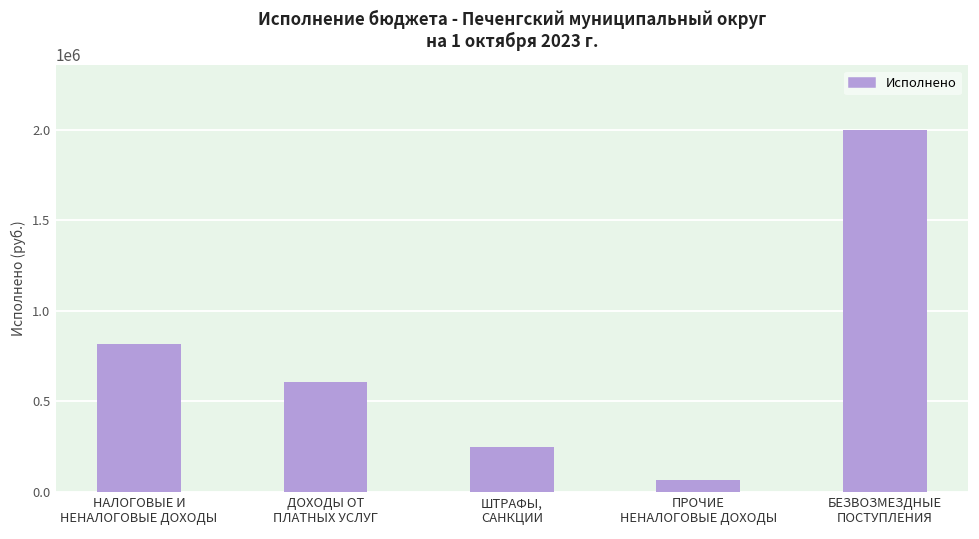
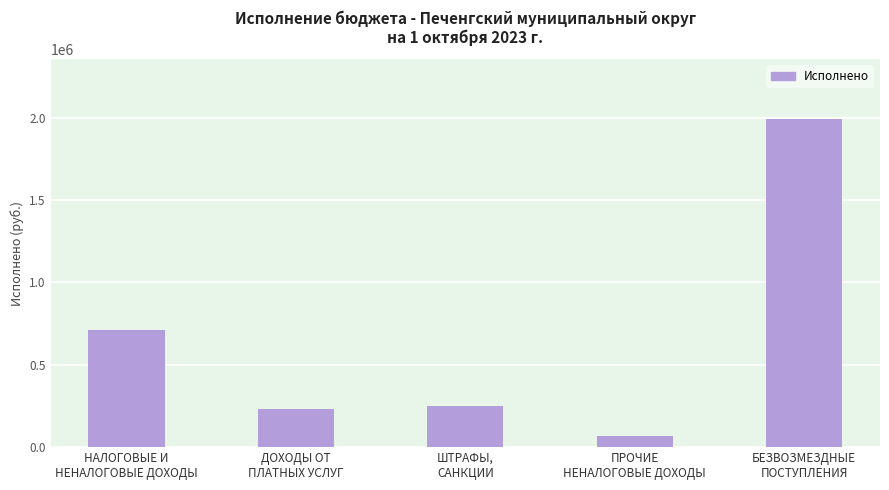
НАЛОГОВЫЕ И НЕНАЛОГОВЫЕ ДОХОДЫ: 820000 -> 710000
ДОХОДЫ ОТ ПЛАТНЫХ УСЛУГ: 610000 -> 230000
